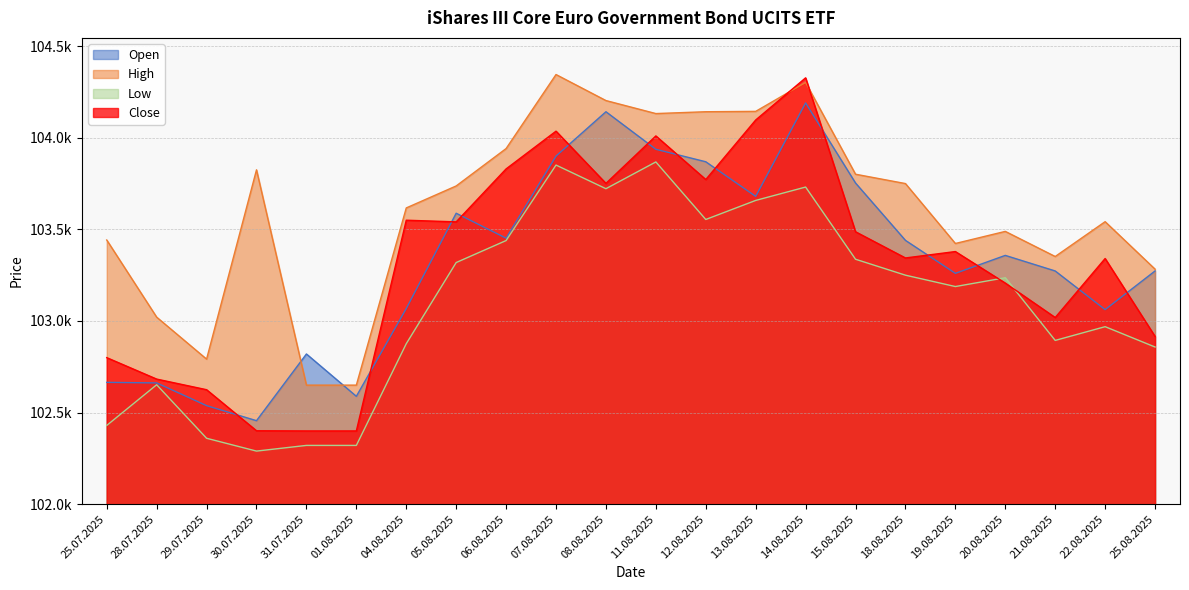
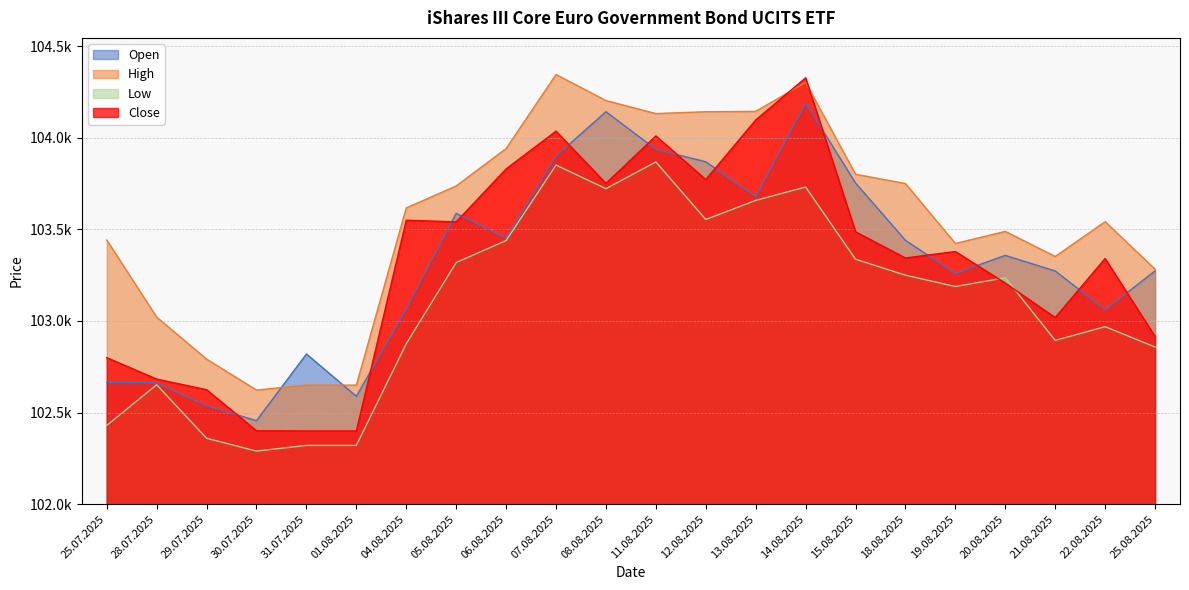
High, 30.07.2025: 103830 -> 102620
